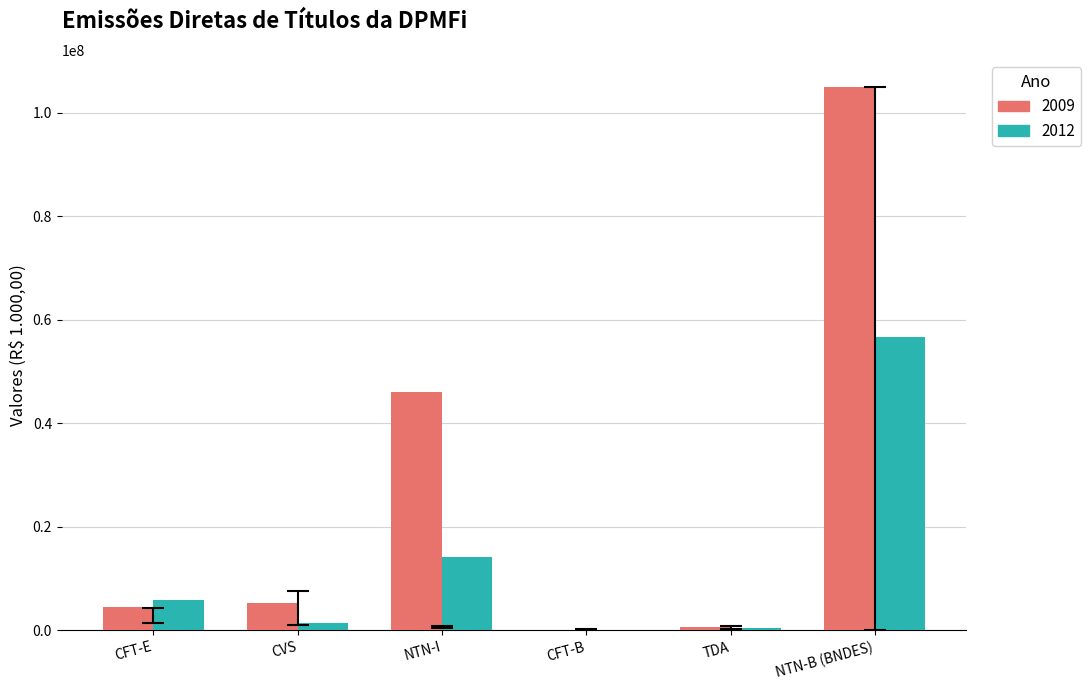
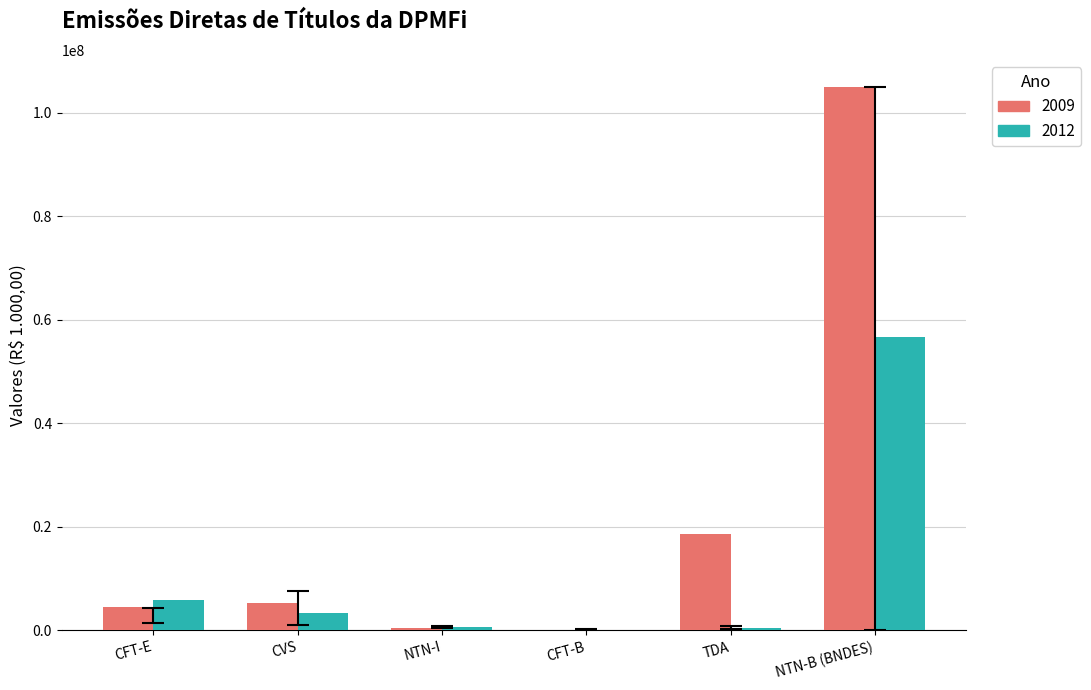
2012, CVS: 1000000 -> 3000000
2009, NTN-I: 46000000 -> 0
2012, NTN-I: 14000000 -> 1000000
2009, TDA: 1000000 -> 19000000
